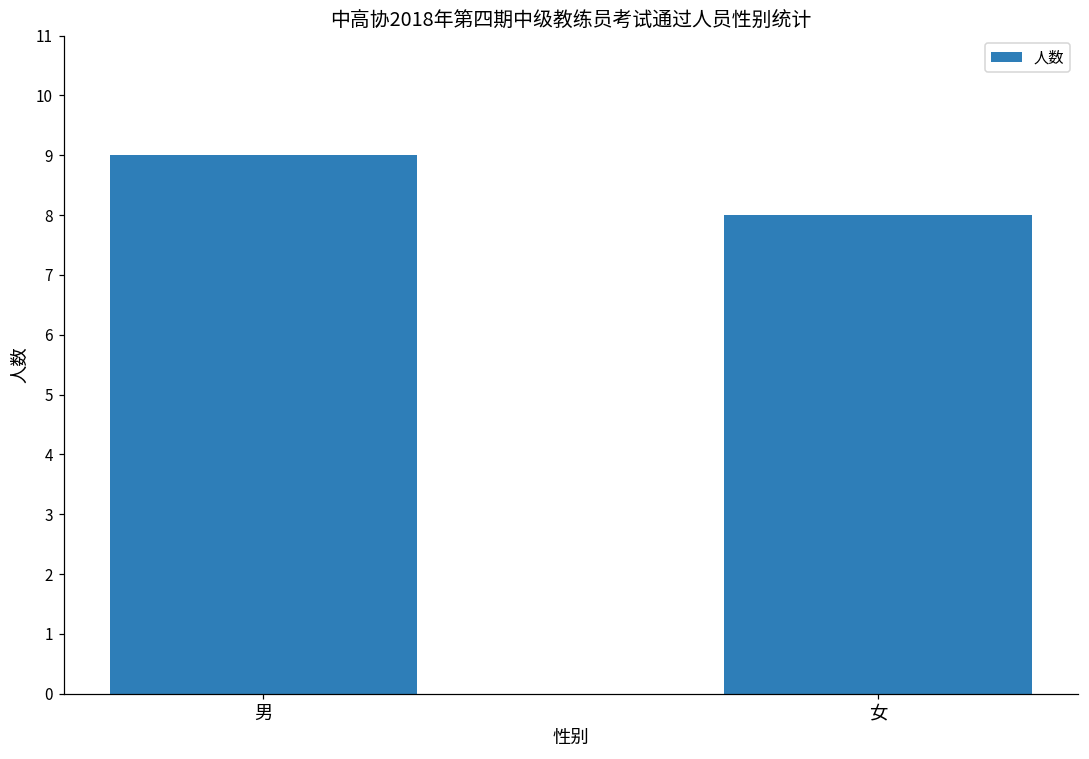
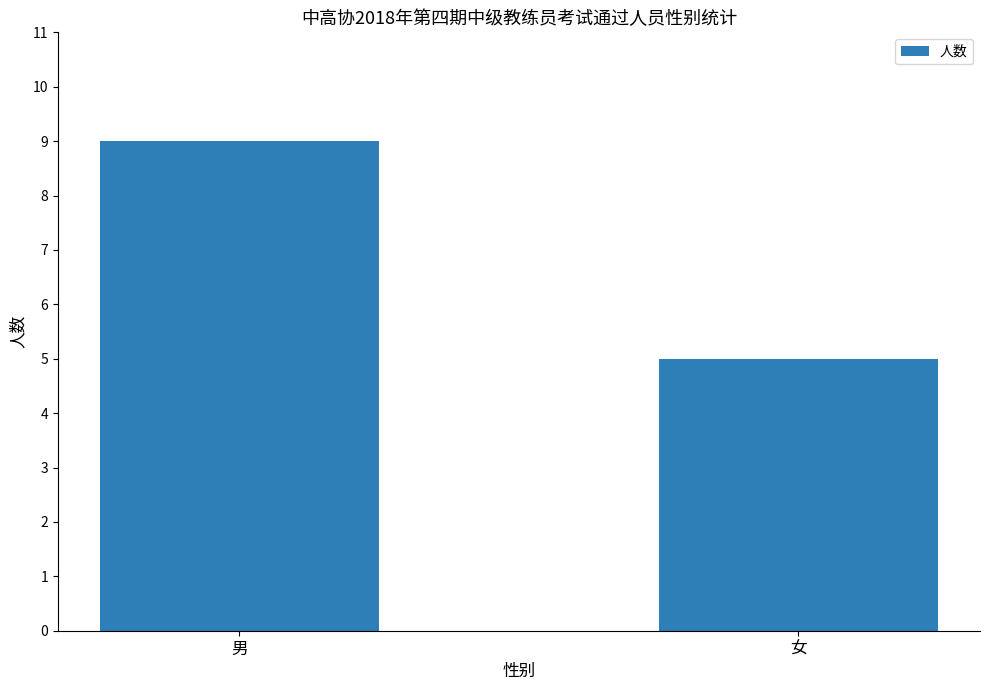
女: 8 -> 5
